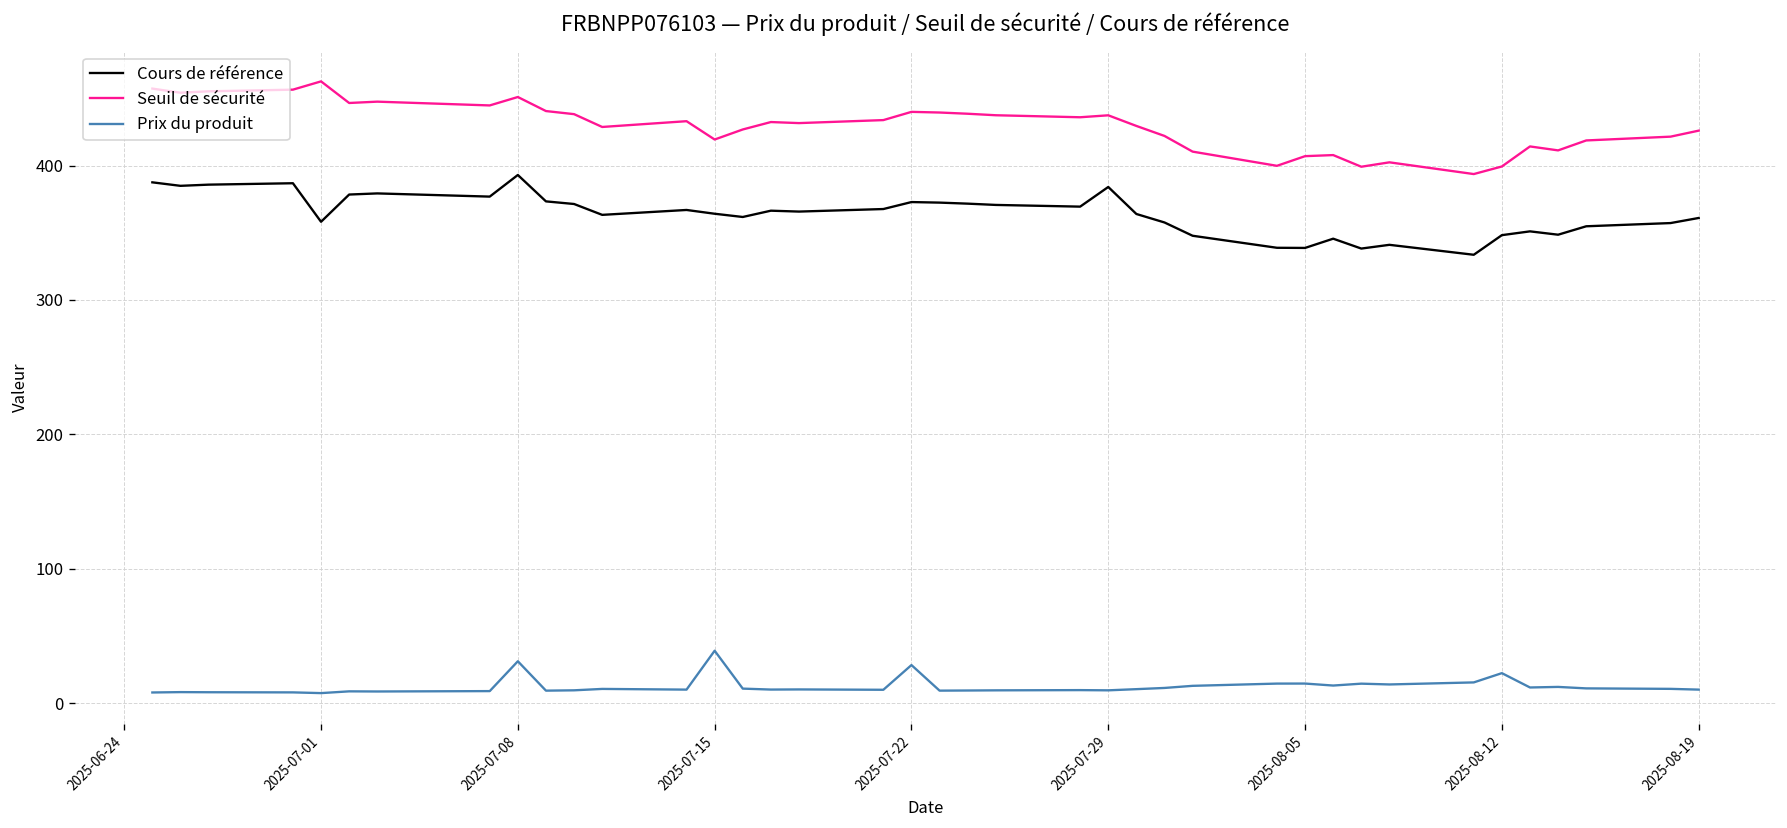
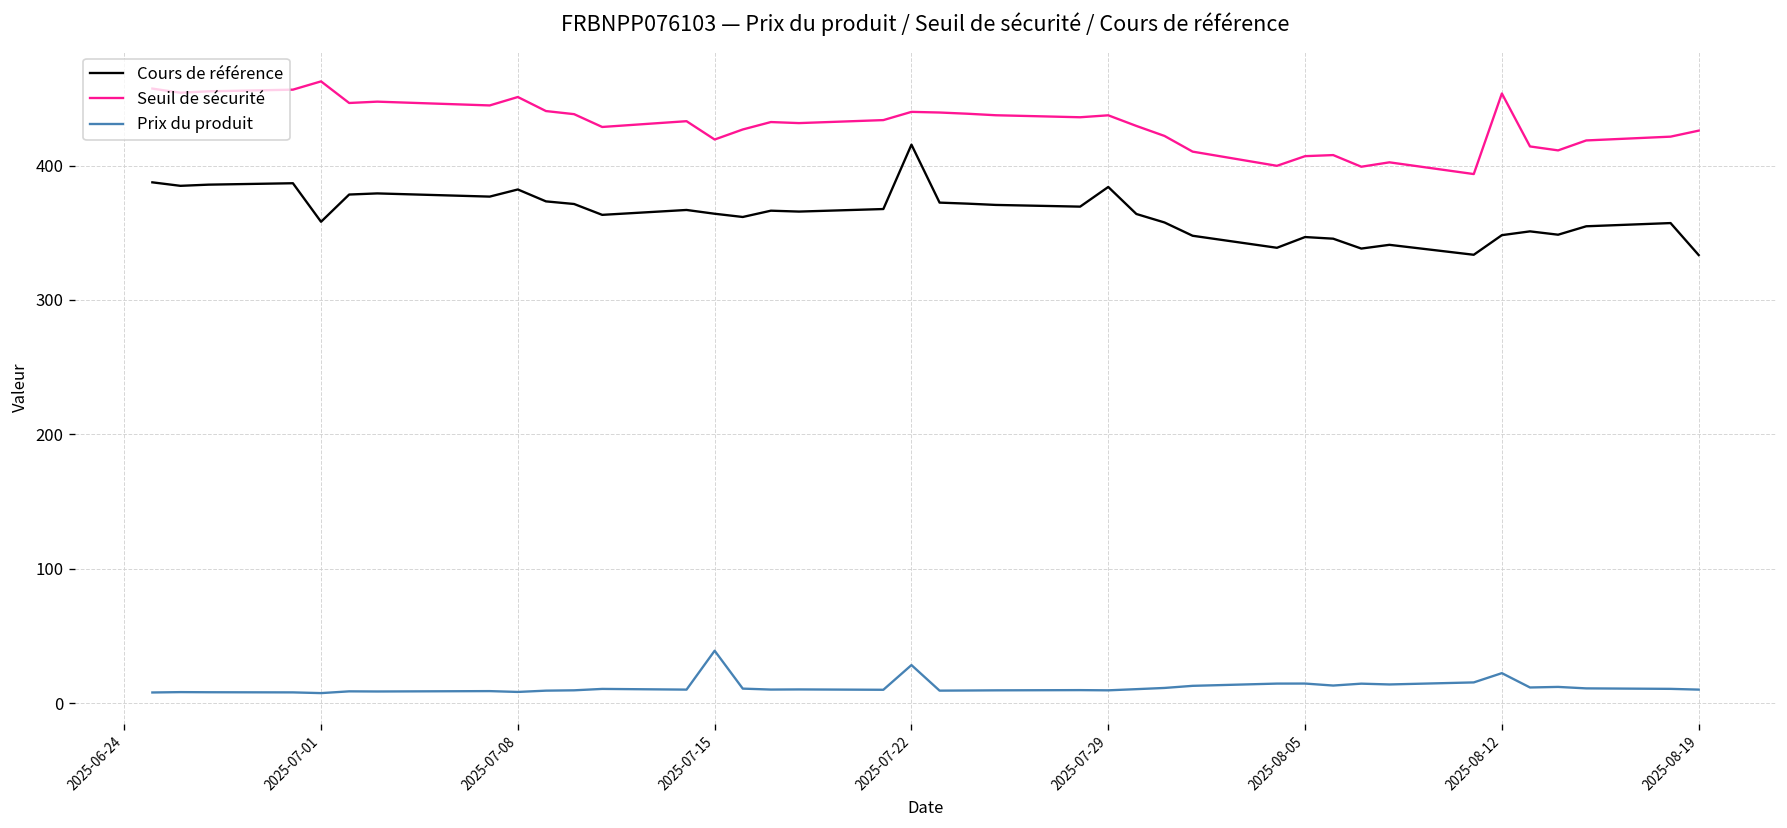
Cours de référence, 2025-07-08: 393 -> 382
Prix du produit, 2025-07-08: 31 -> 8
Cours de référence, 2025-07-22: 373 -> 416
Cours de référence, 2025-08-05: 339 -> 347
Seuil de sécurité, 2025-08-12: 399 -> 454
Cours de référence, 2025-08-19: 361 -> 333
